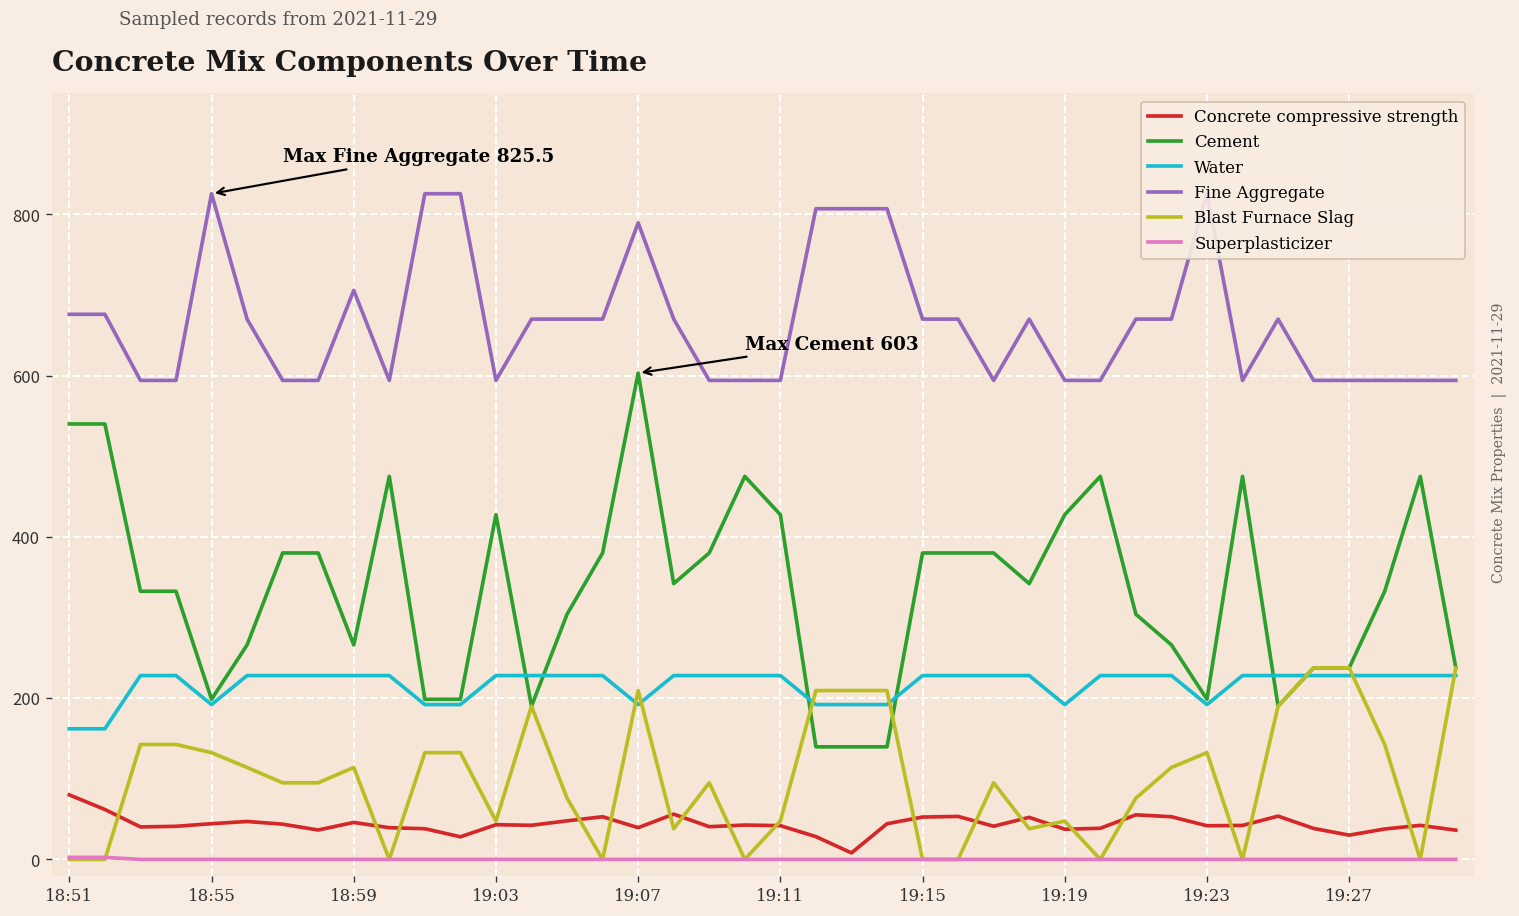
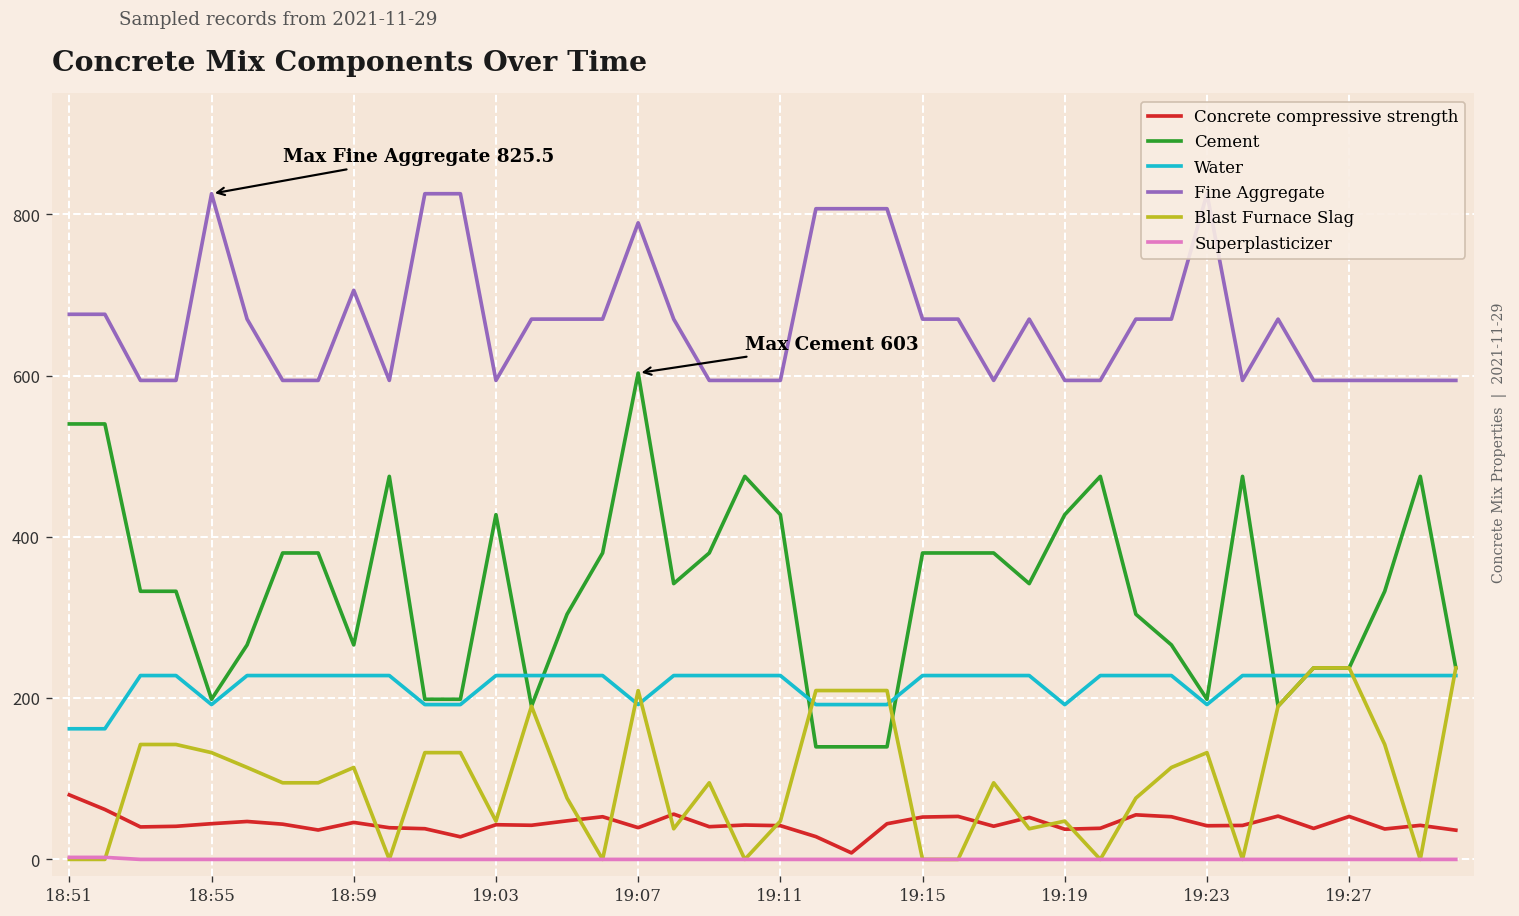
Concrete compressive strength, 19:27: 30 -> 50
